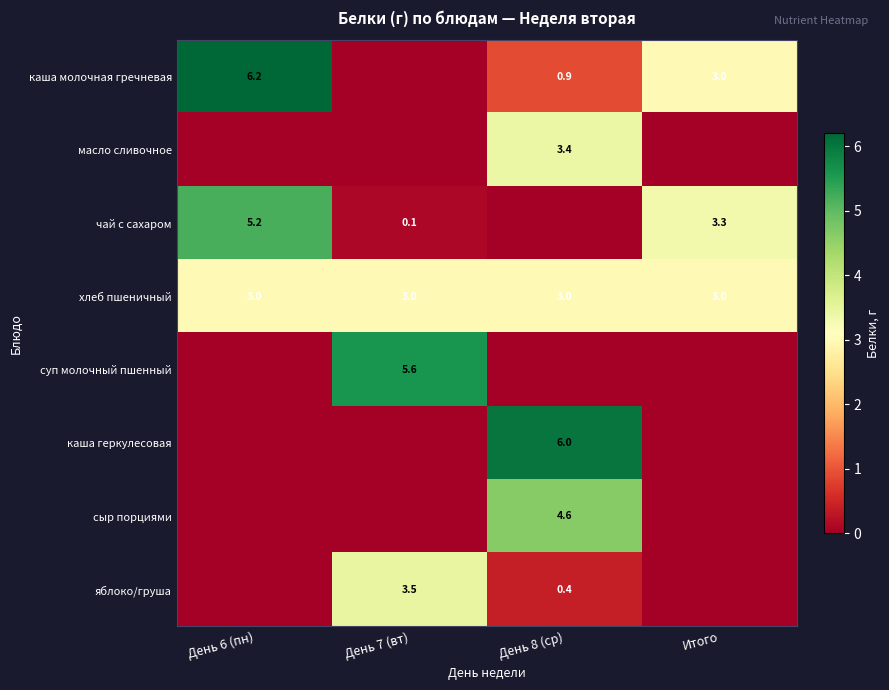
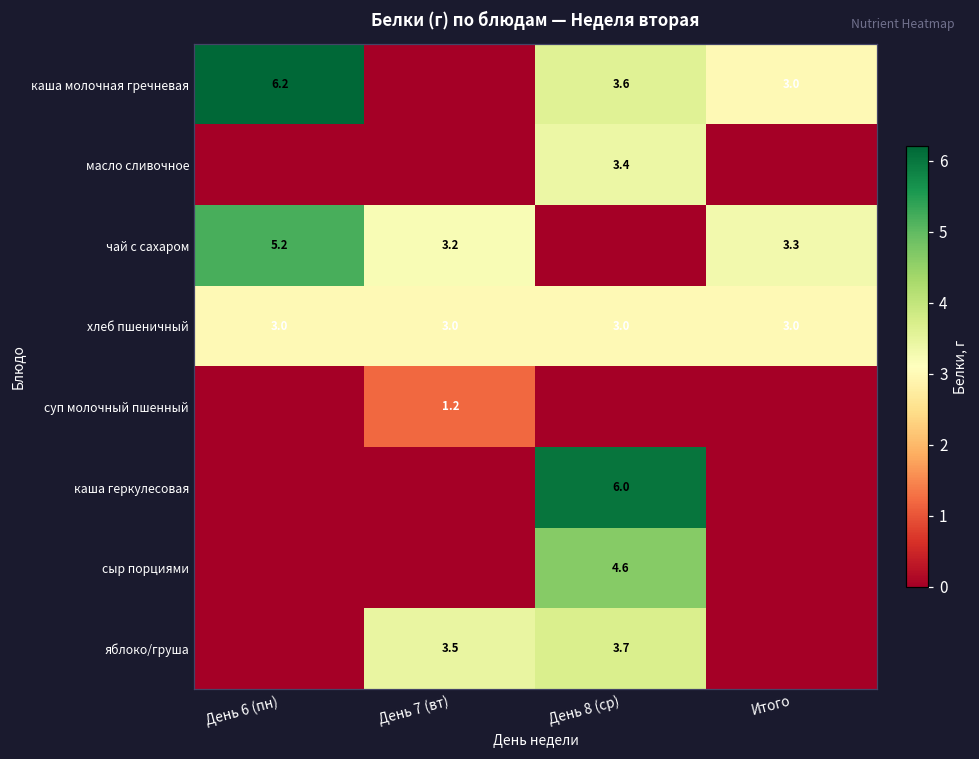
каша молочная гречневая, День 8 (ср): 0.9 -> 3.6
чай с сахаром, День 7 (вт): 0.1 -> 3.2
суп молочный пшенный, День 7 (вт): 5.6 -> 1.2
яблоко/груша, День 8 (ср): 0.4 -> 3.7
